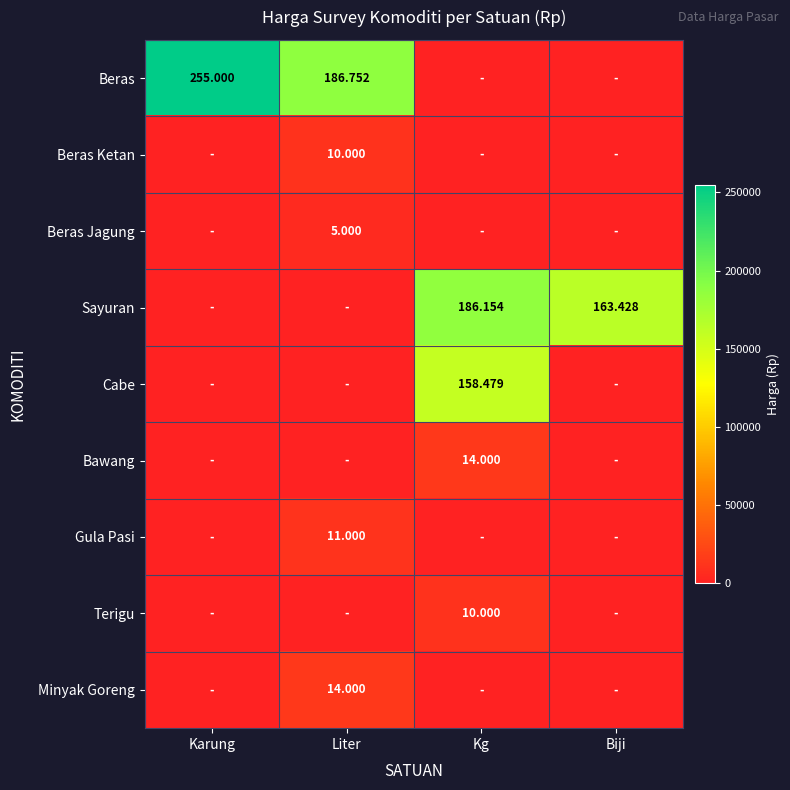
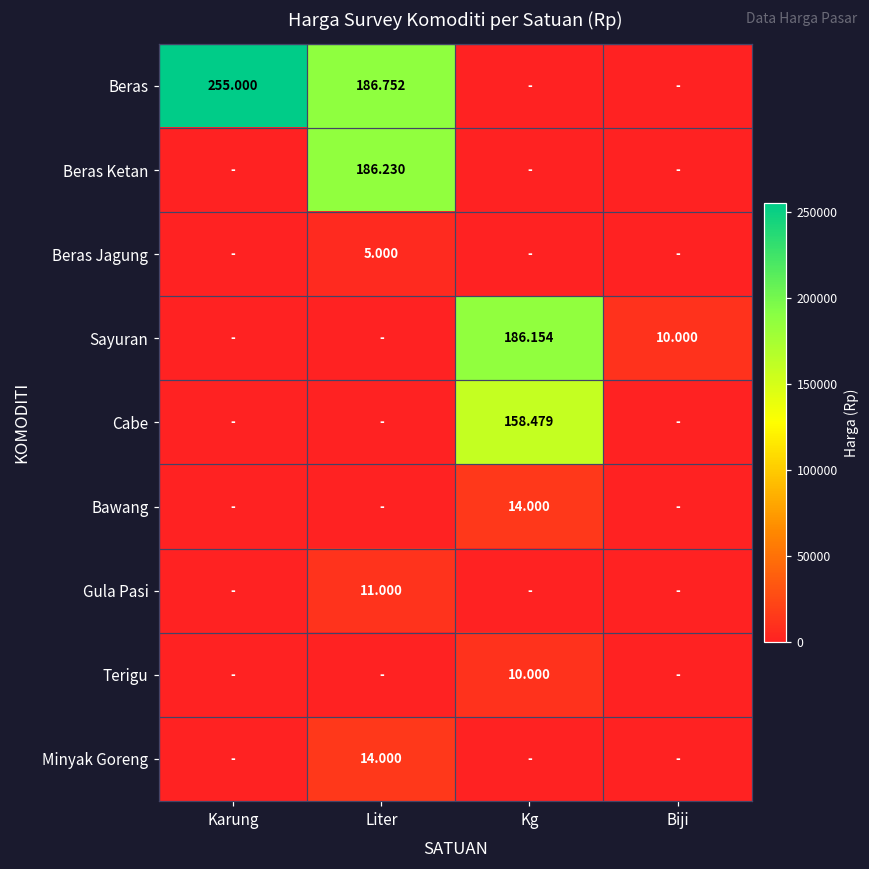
Beras Ketan, Liter: 10.000 -> 186.230
Sayuran, Biji: 163.428 -> 10.000
